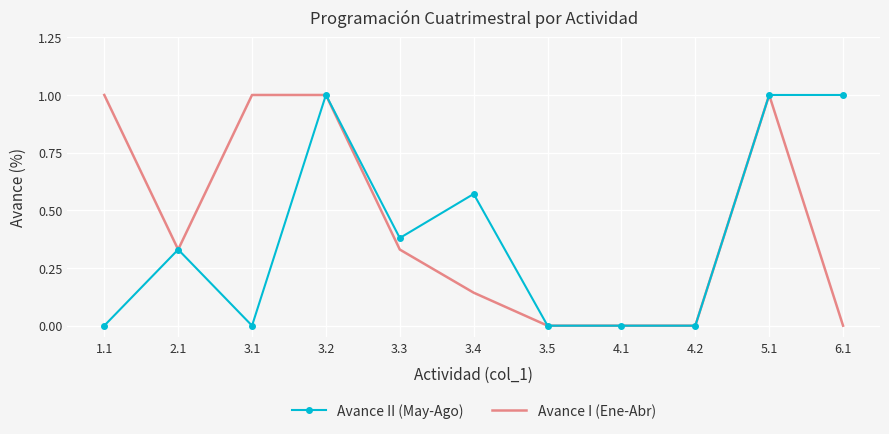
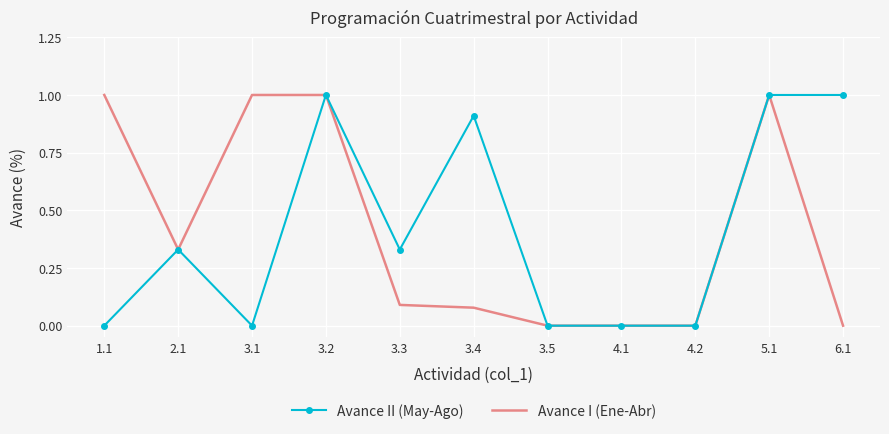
Avance II (May-Ago), 3.3: 0.38 -> 0.33
Avance I (Ene-Abr), 3.3: 0.33 -> 0.09
Avance II (May-Ago), 3.4: 0.57 -> 0.91
Avance I (Ene-Abr), 3.4: 0.14 -> 0.08
